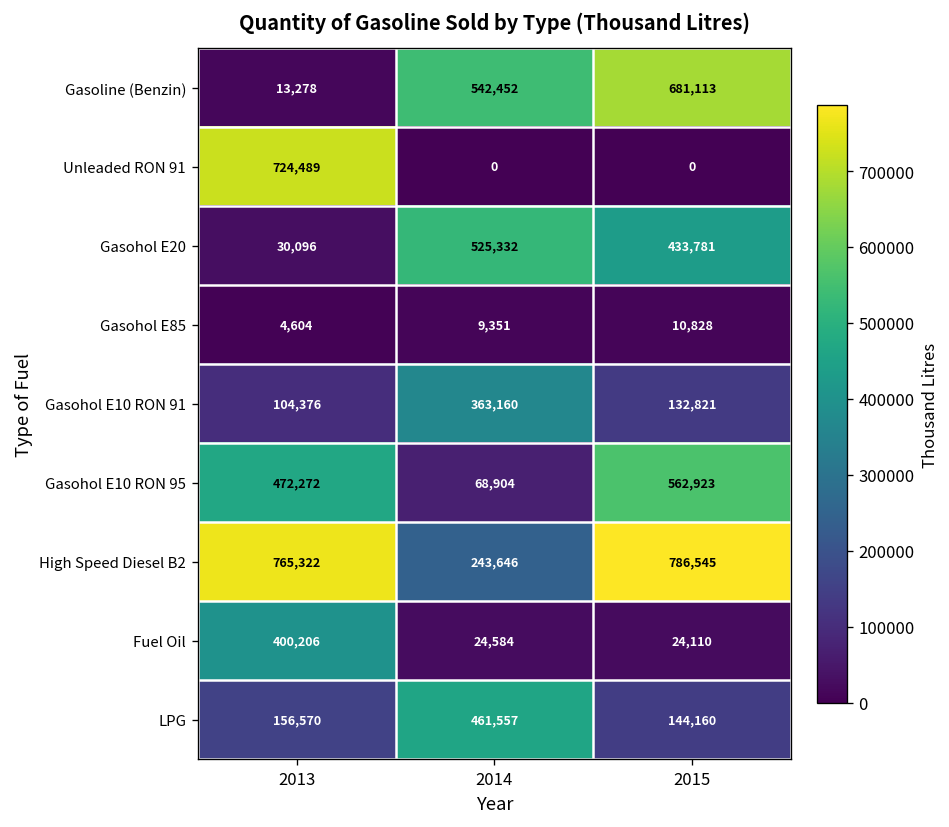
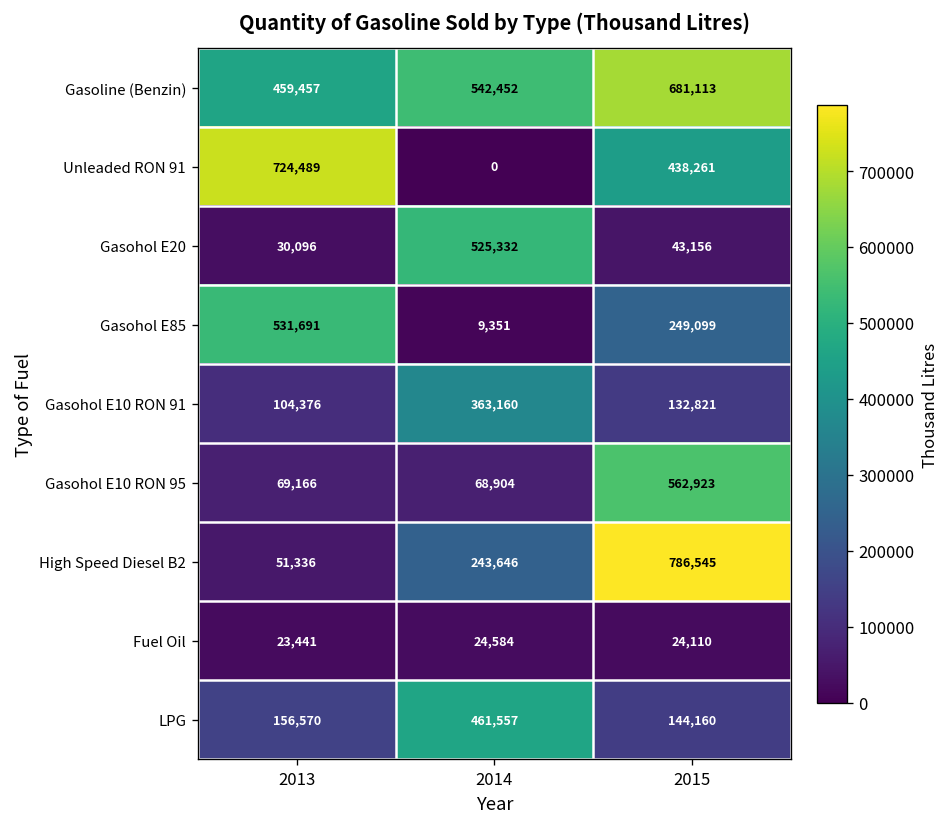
Gasoline (Benzin), 2013: 13,278 -> 459,457
Unleaded RON 91, 2015: 0 -> 438,261
Gasohol E20, 2015: 433,781 -> 43,156
Gasohol E85, 2013: 4,604 -> 531,691
Gasohol E85, 2015: 10,828 -> 249,099
Gasohol E10 RON 95, 2013: 472,272 -> 69,166
High Speed Diesel B2, 2013: 765,322 -> 51,336
Fuel Oil, 2013: 400,206 -> 23,441
